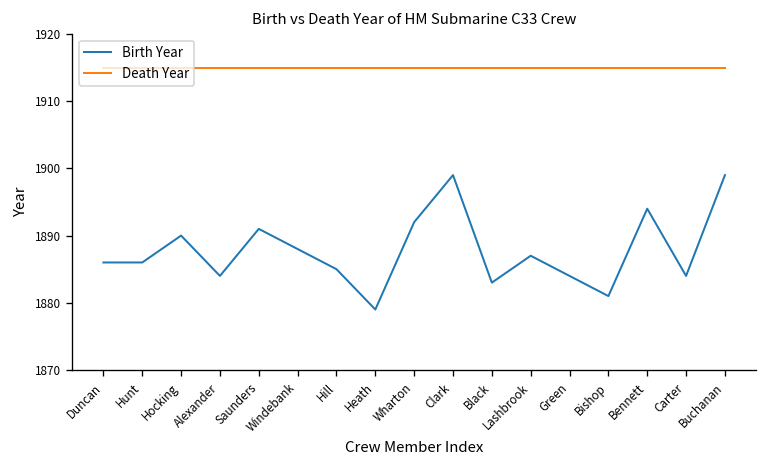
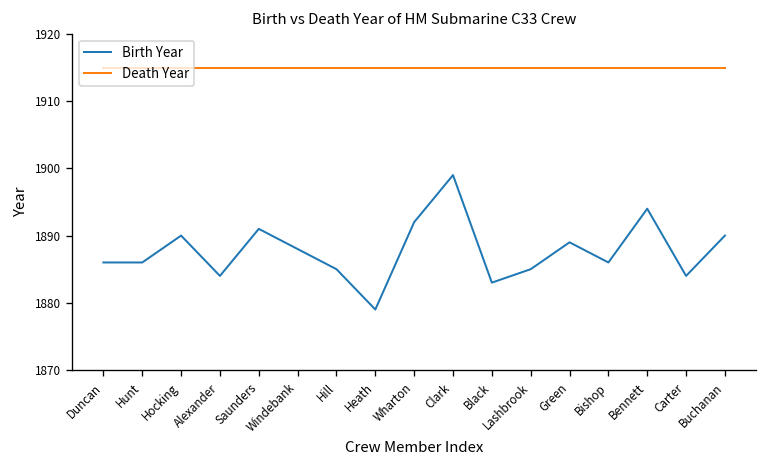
Birth Year, Lashbrook: 1887 -> 1885
Birth Year, Green: 1884 -> 1889
Birth Year, Bishop: 1881 -> 1886
Birth Year, Buchanan: 1899 -> 1890
